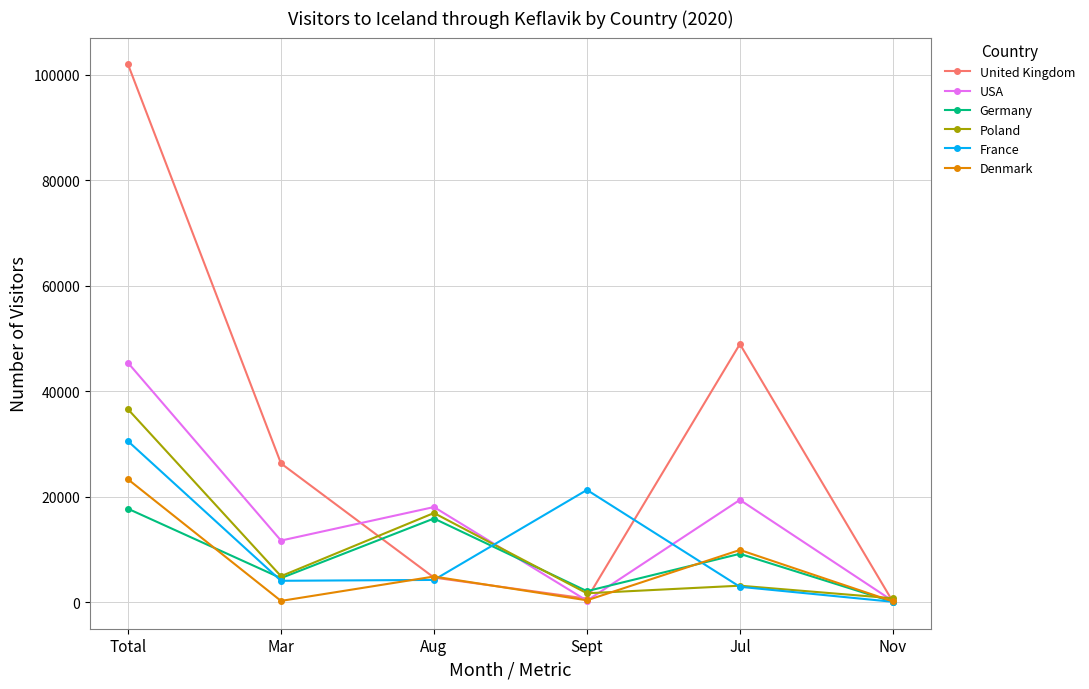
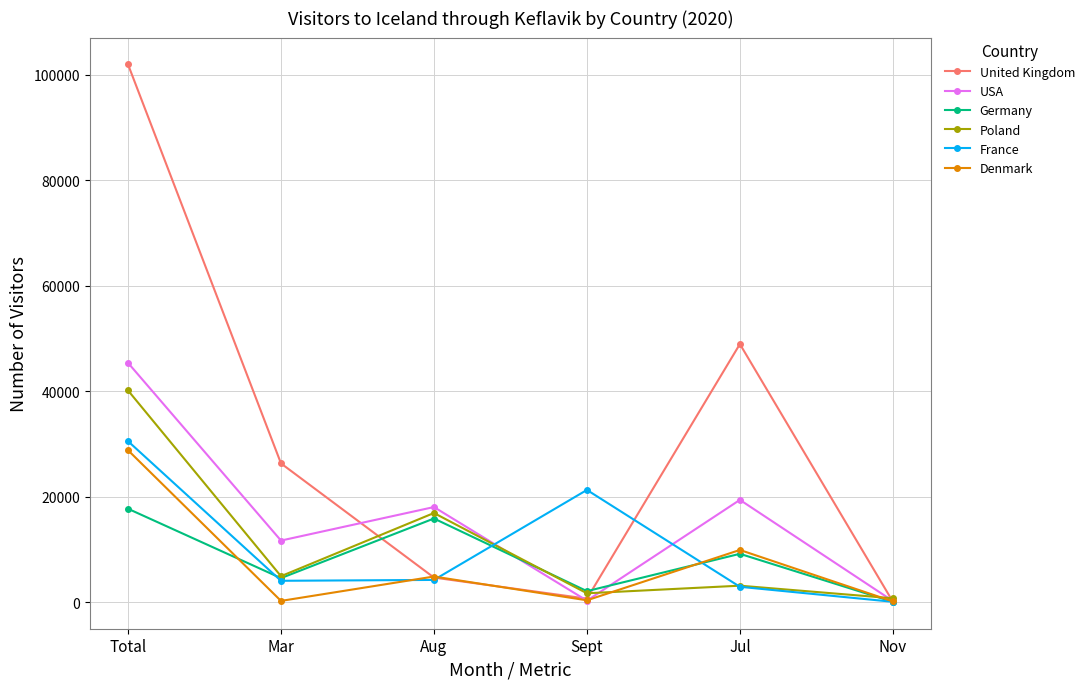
Poland, Total: 37000 -> 40000
Denmark, Total: 23000 -> 29000
